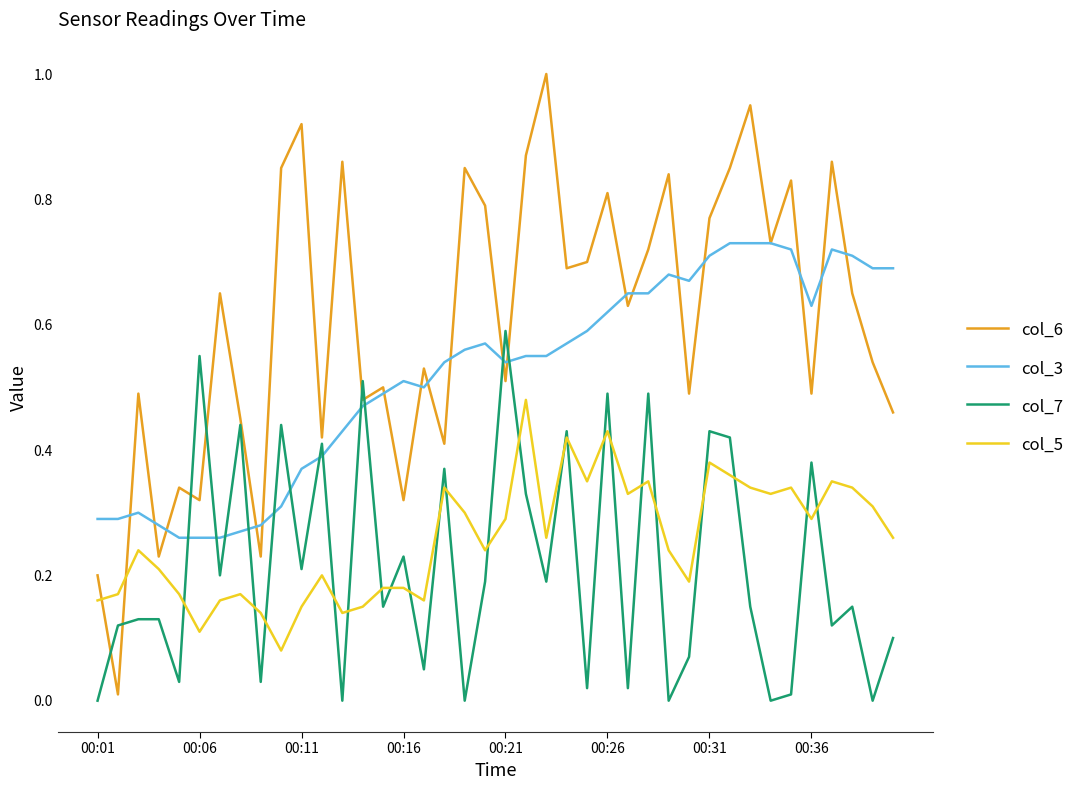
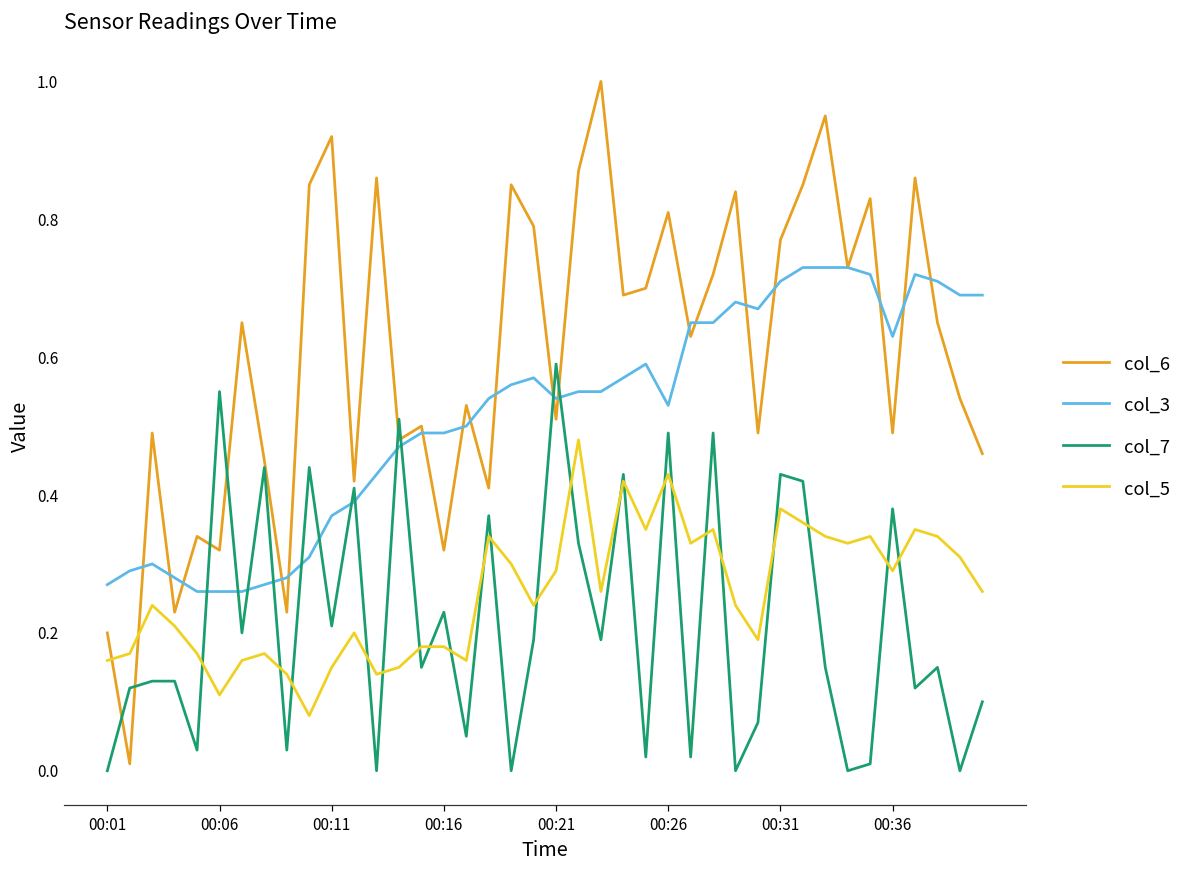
col_3, 00:01: 0.29 -> 0.27
col_3, 00:16: 0.51 -> 0.49
col_3, 00:26: 0.62 -> 0.53
